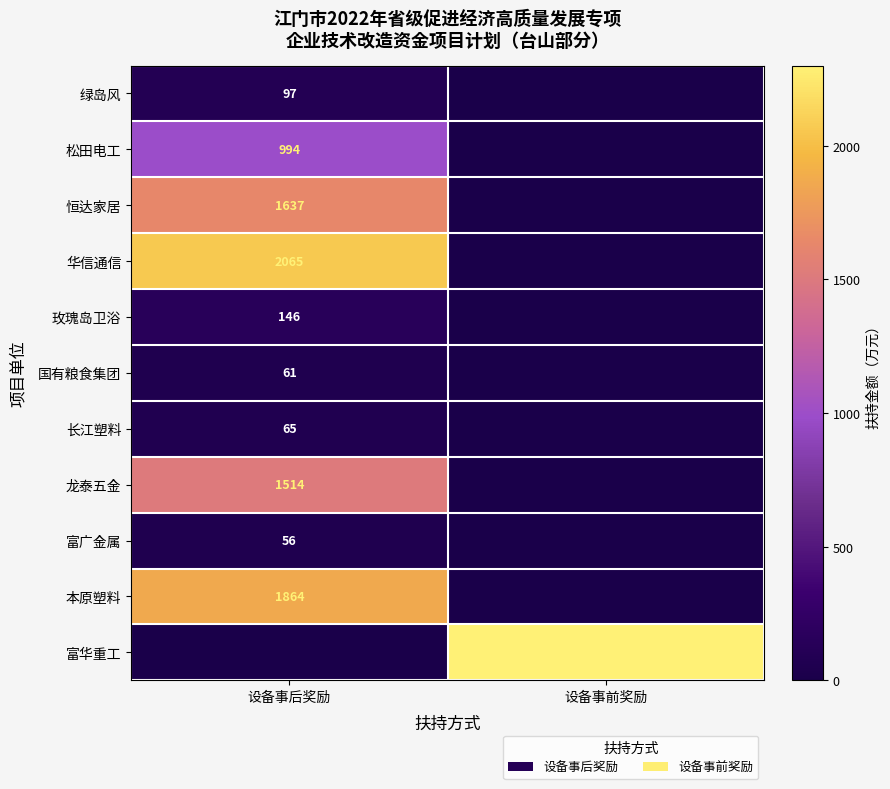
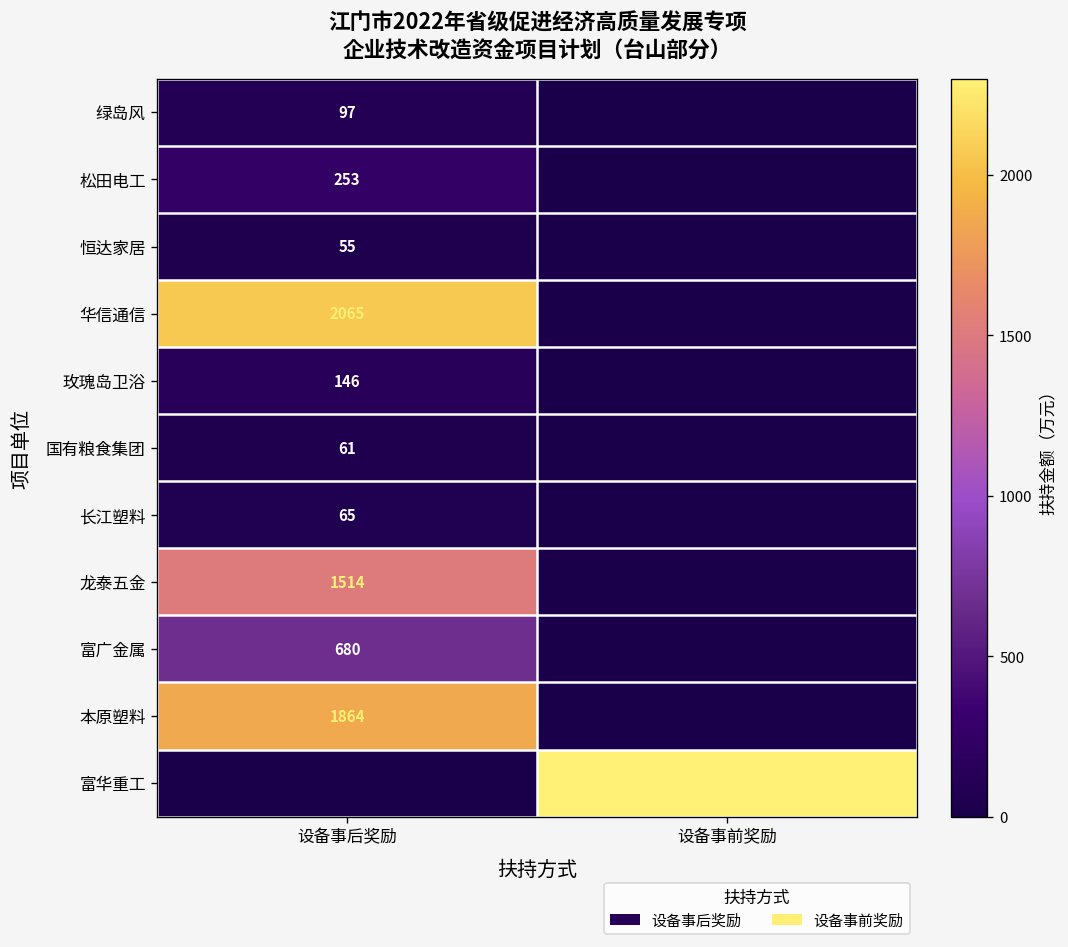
松田电工, 设备事后奖励: 994 -> 253
恒达家居, 设备事后奖励: 1637 -> 55
富广金属, 设备事后奖励: 56 -> 680
